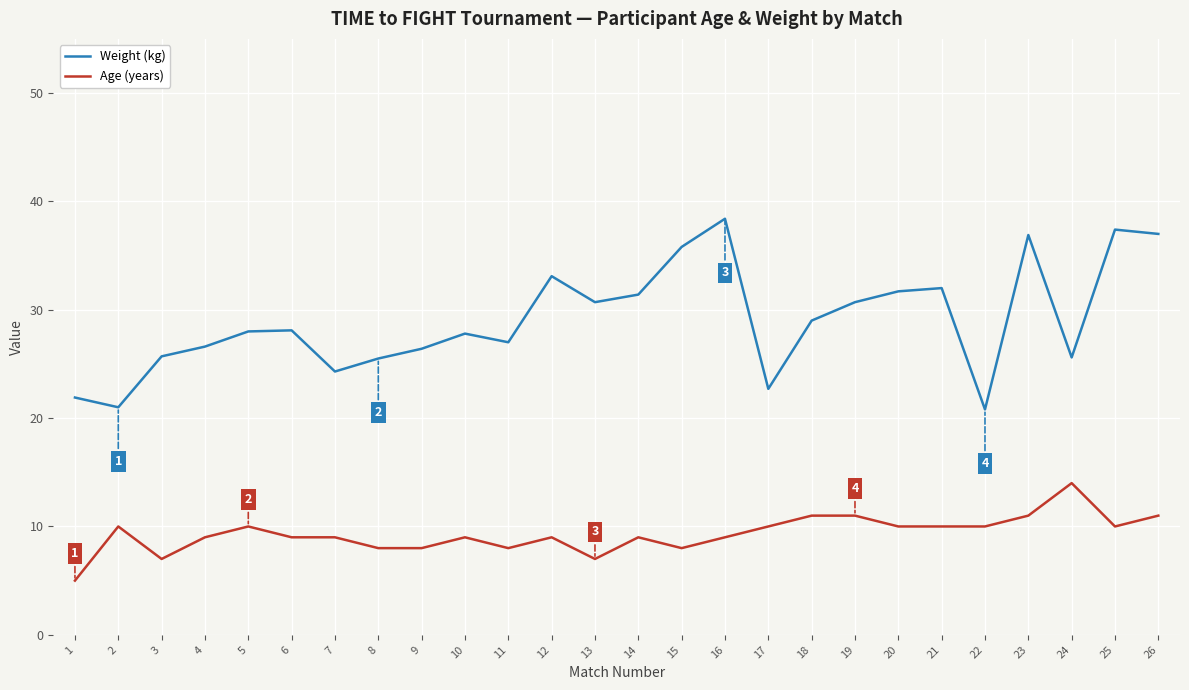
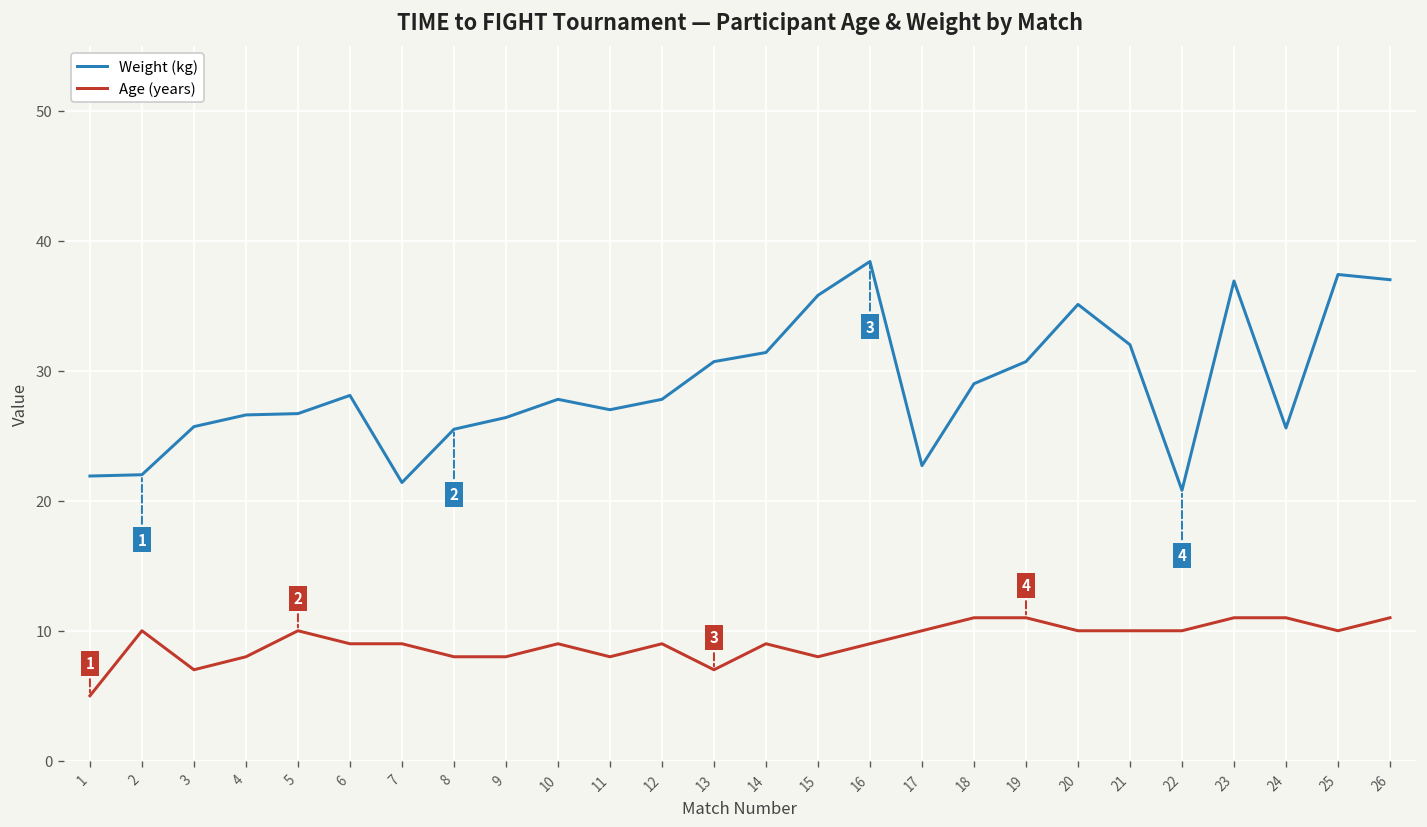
Weight (kg), 2: 21 -> 22
Age (years), 4: 9 -> 8
Weight (kg), 5: 28.0 -> 26.7
Weight (kg), 7: 24.3 -> 21.4
Weight (kg), 12: 33.1 -> 27.8
Weight (kg), 20: 31.7 -> 35.1
Age (years), 24: 14 -> 11
